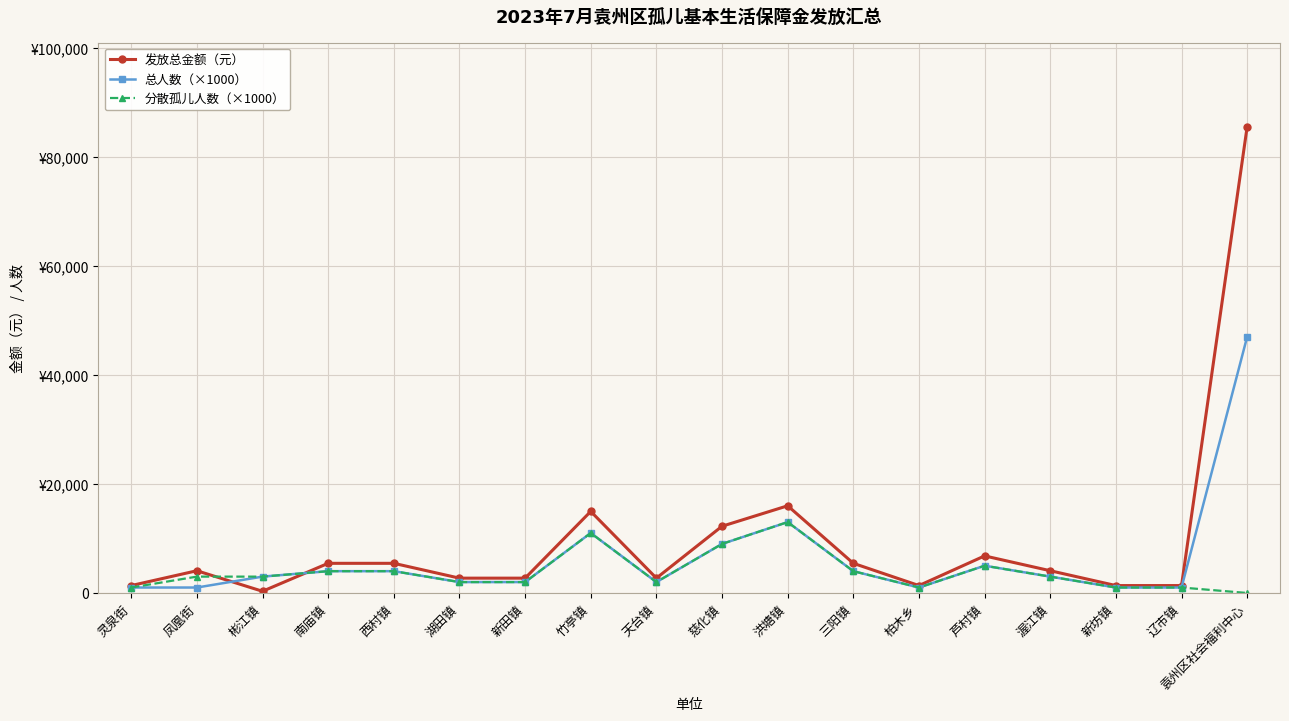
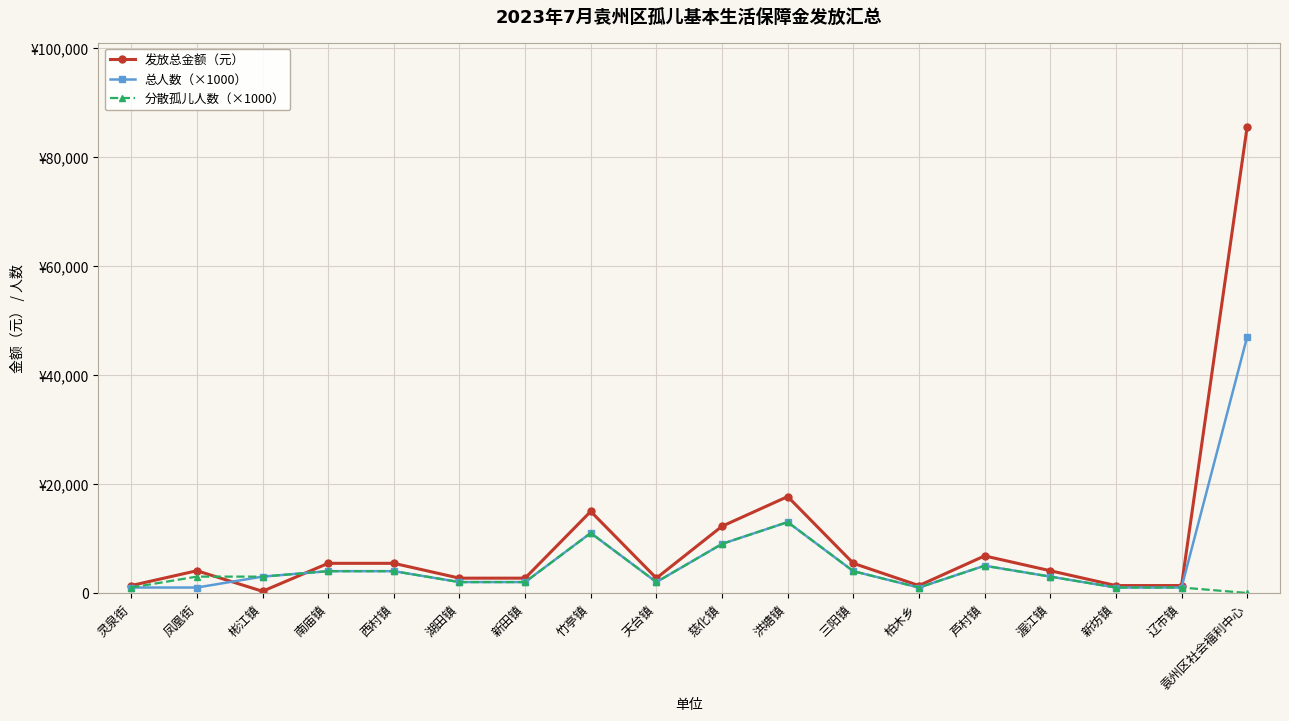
发放总金额（元）, 洪塘镇: ¥16,000 -> ¥18,000
